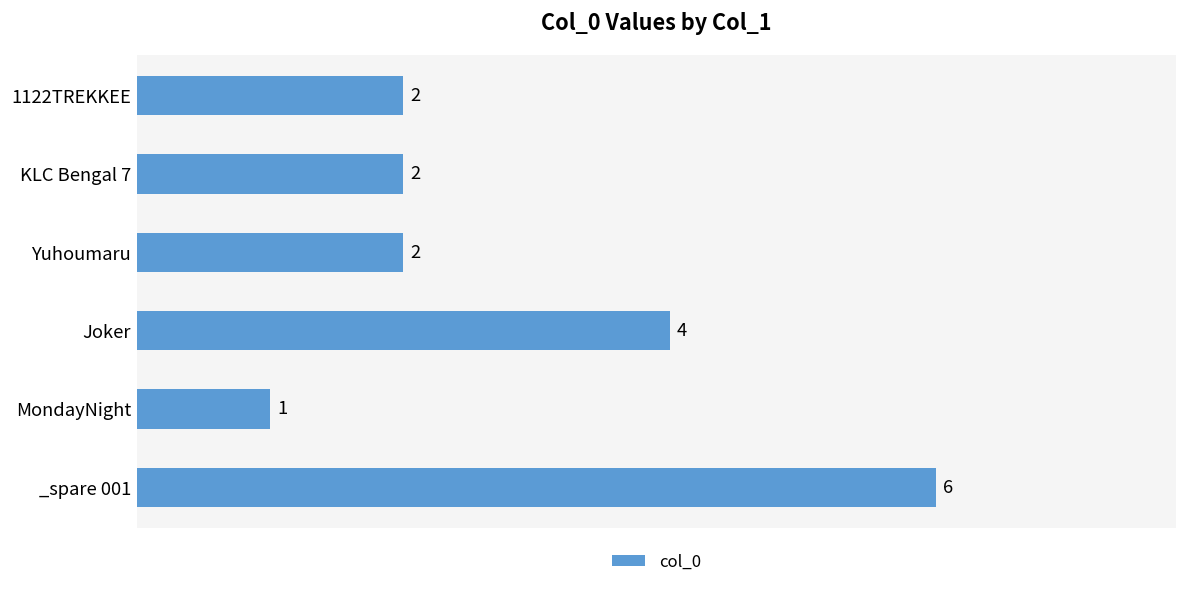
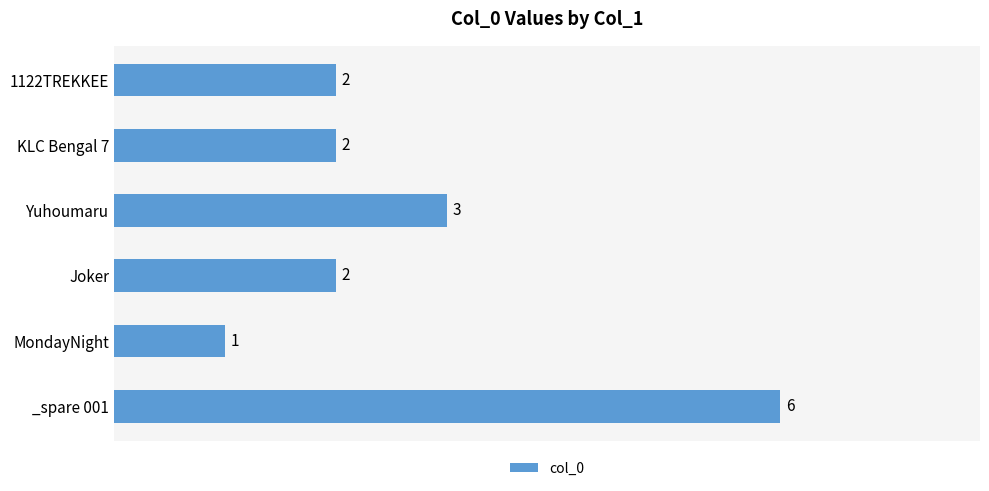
Yuhoumaru: 2 -> 3
Joker: 4 -> 2
